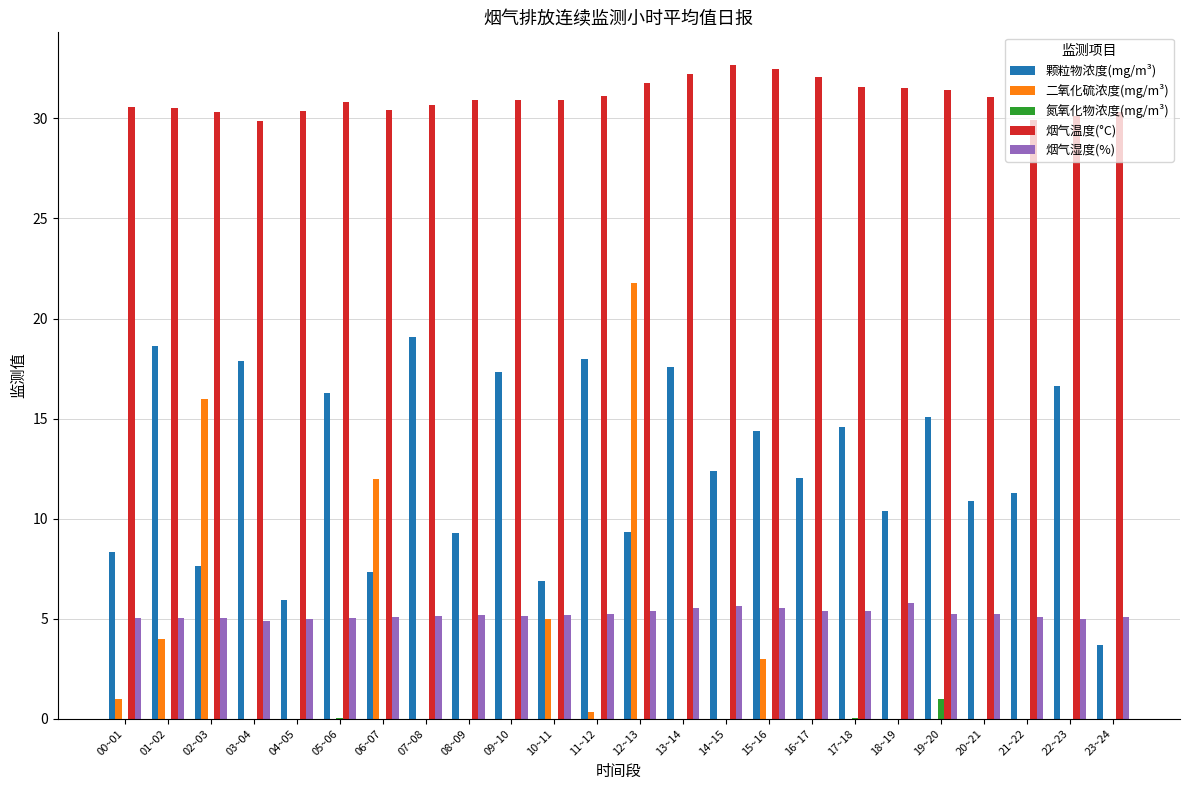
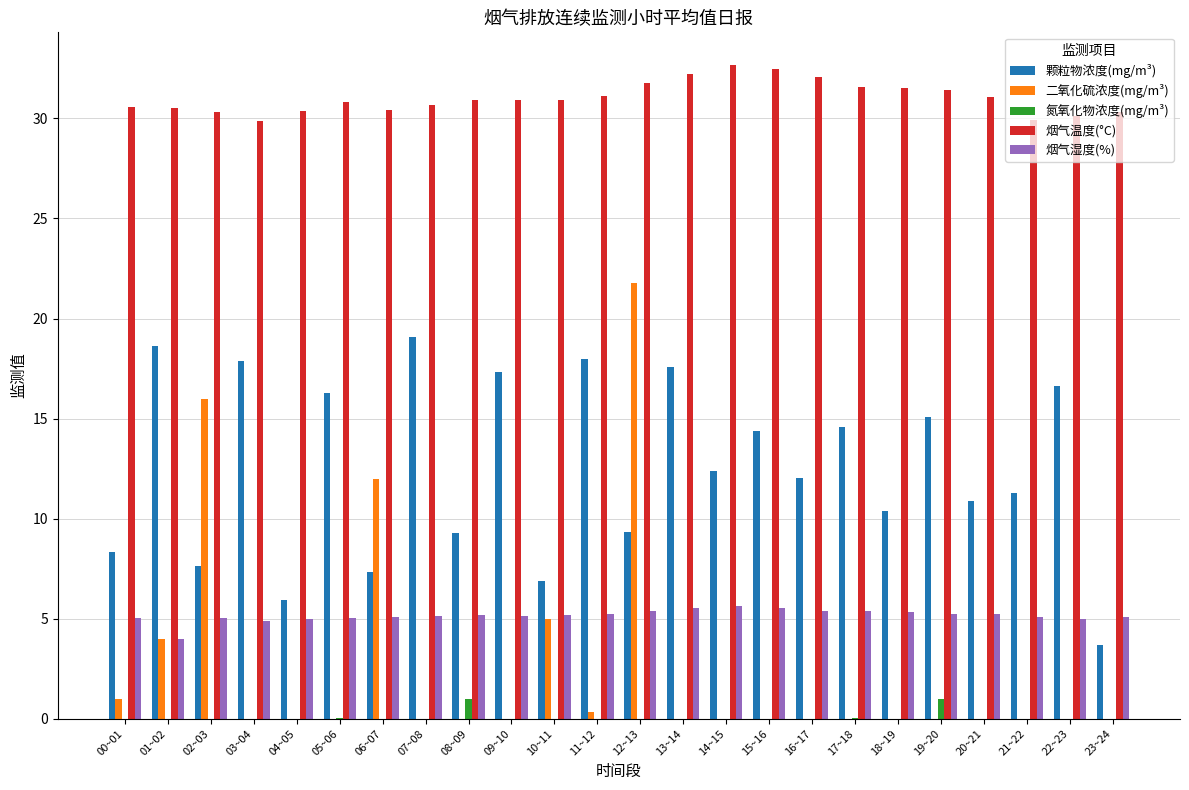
烟气湿度(%), 01~02: 5.1 -> 4.0
氮氧化物浓度(mg/m³), 08~09: 0 -> 1
二氧化硫浓度(mg/m³), 15~16: 3 -> 0
烟气湿度(%), 18~19: 5.8 -> 5.3
